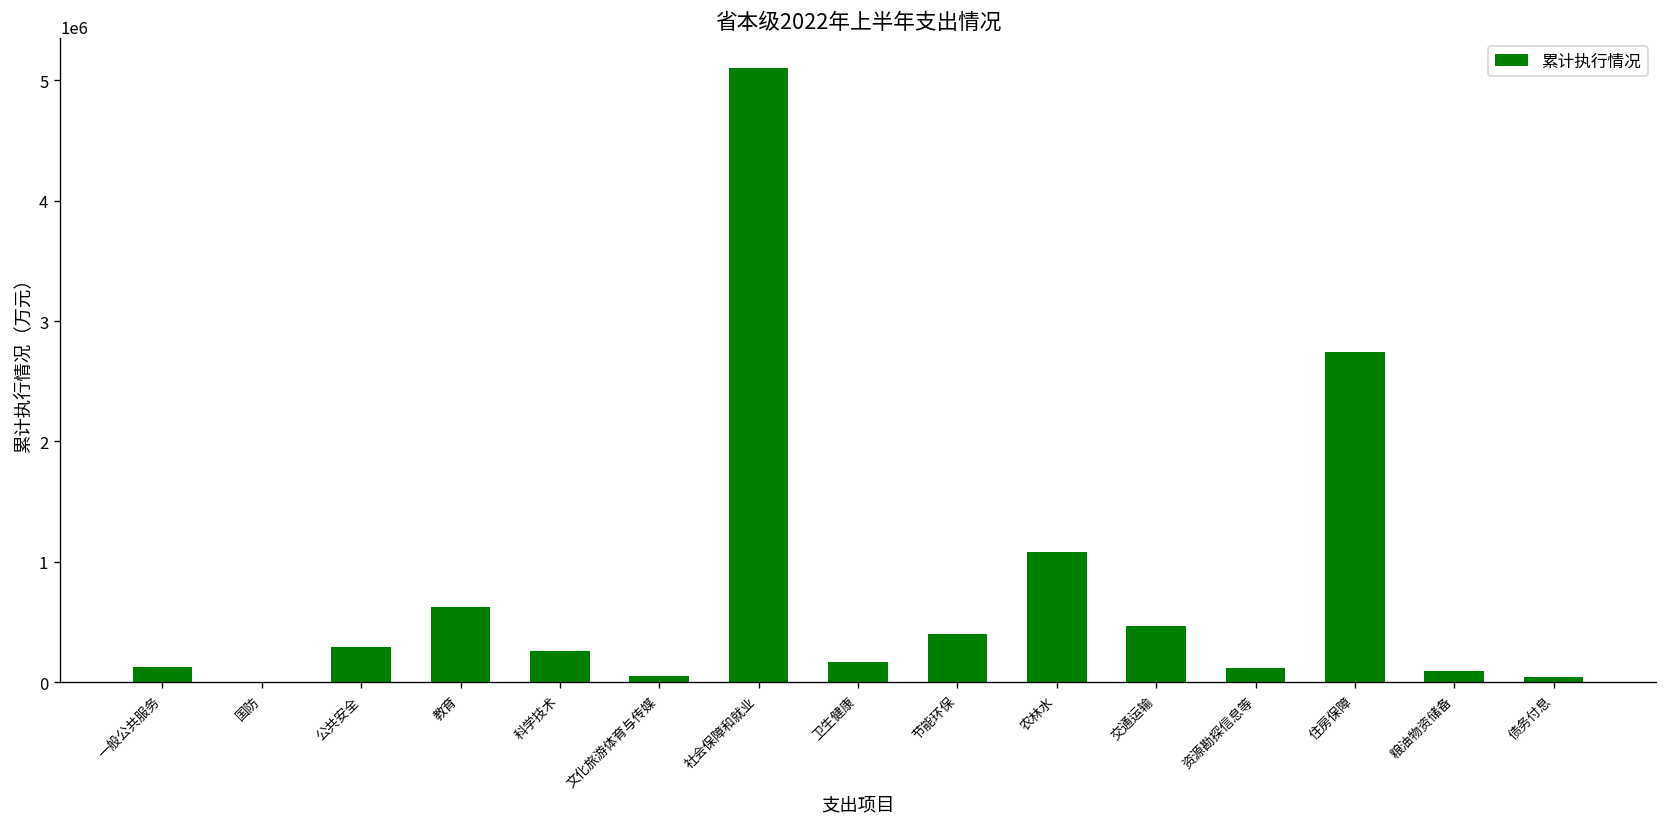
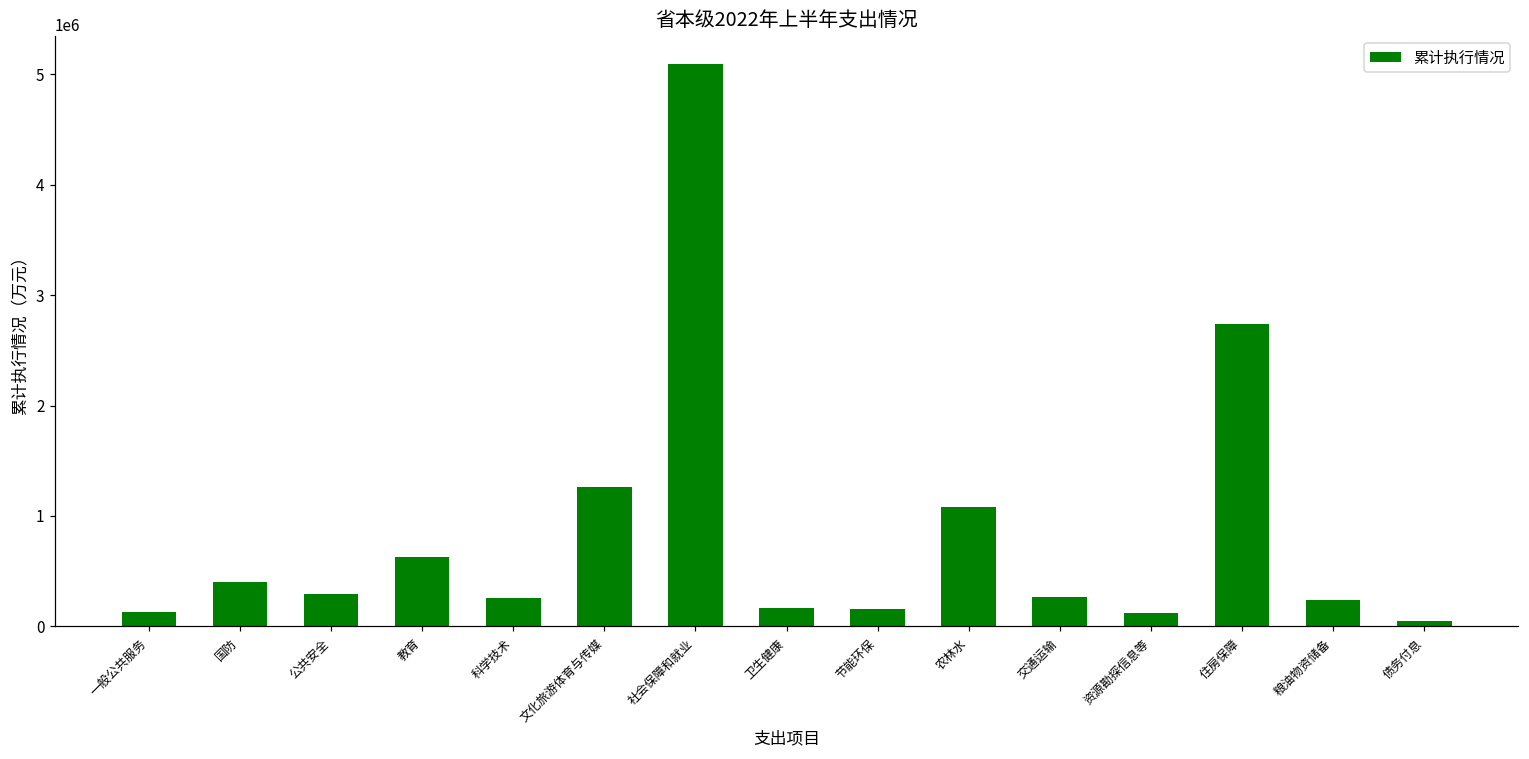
国防: 0 -> 400000
文化旅游体育与传媒: 50000 -> 1260000
节能环保: 400000 -> 160000
交通运输: 470000 -> 270000
粮油物资储备: 90000 -> 240000
